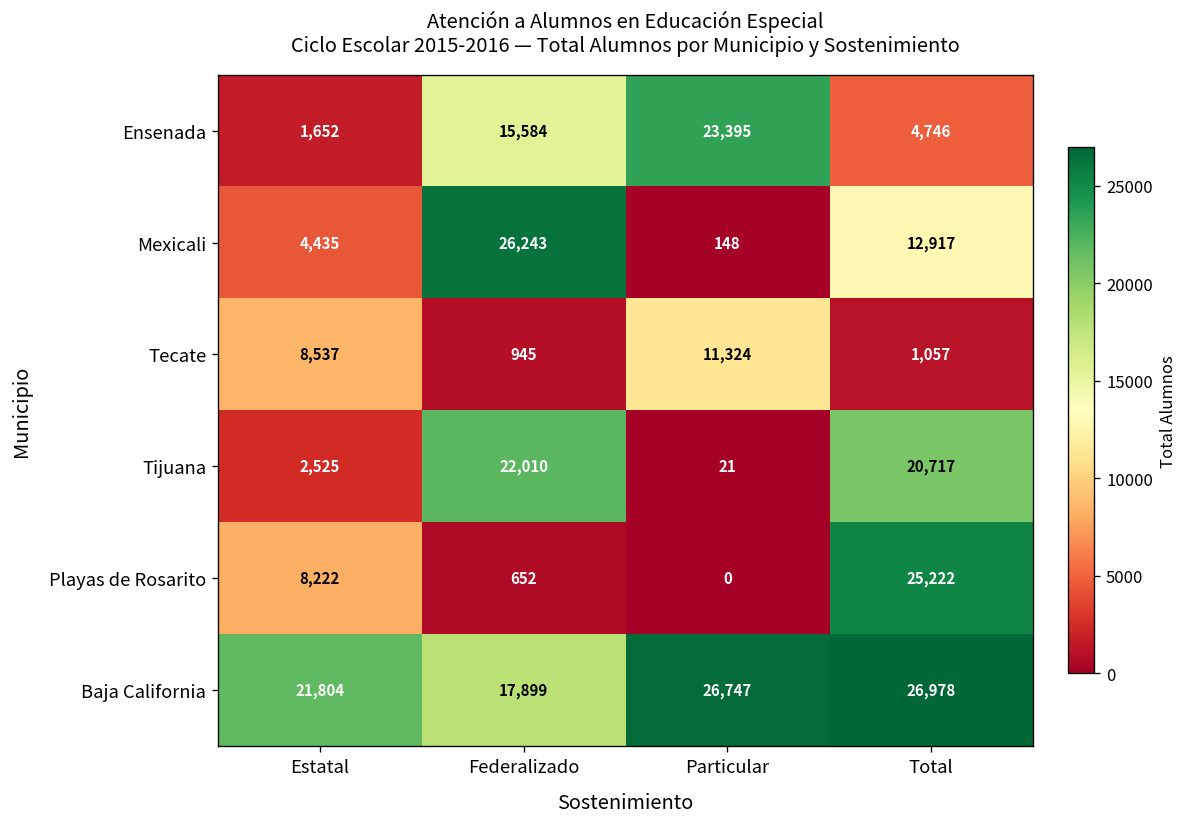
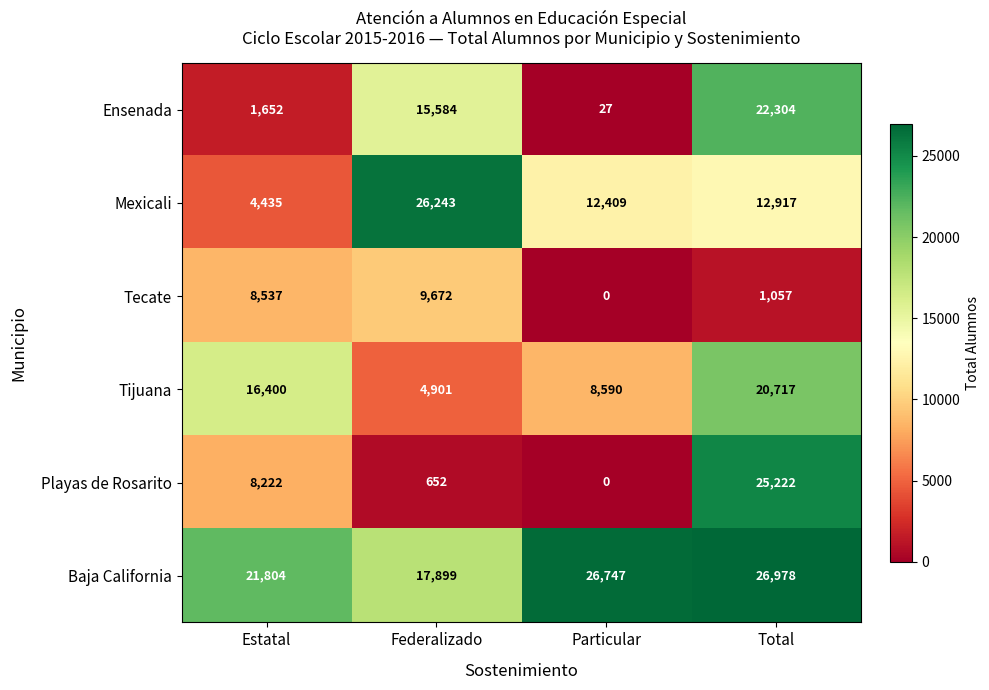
Ensenada, Particular: 23,395 -> 27
Ensenada, Total: 4,746 -> 22,304
Mexicali, Particular: 148 -> 12,409
Tecate, Federalizado: 945 -> 9,672
Tecate, Particular: 11,324 -> 0
Tijuana, Estatal: 2,525 -> 16,400
Tijuana, Federalizado: 22,010 -> 4,901
Tijuana, Particular: 21 -> 8,590
